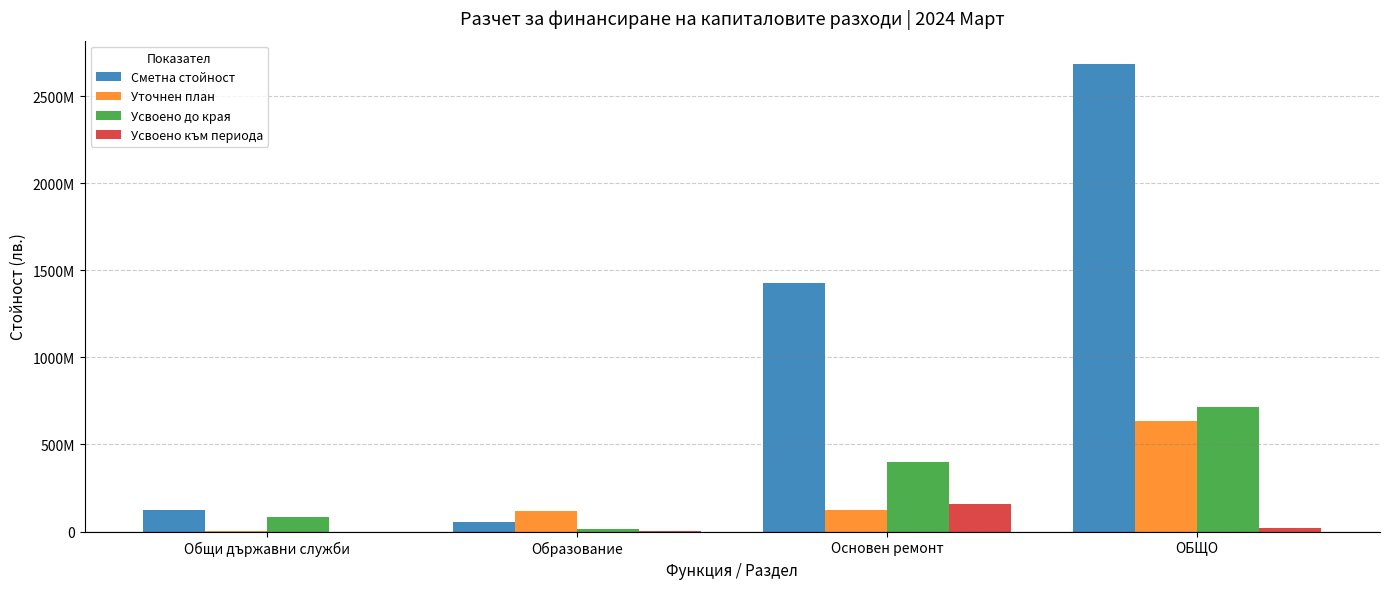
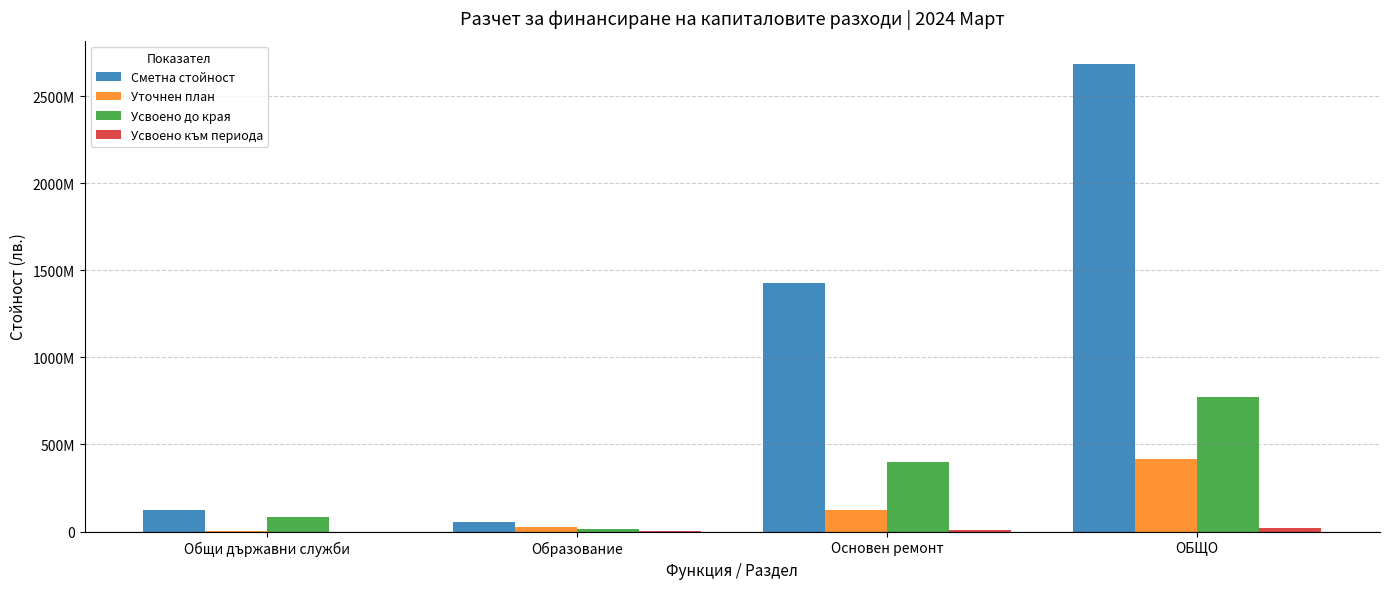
Уточнен план, Образование: 120000000 -> 20000000
Усвоено към периода, Основен ремонт: 160000000 -> 10000000
Уточнен план, ОБЩО: 640000000 -> 420000000
Усвоено до края, ОБЩО: 710000000 -> 770000000
